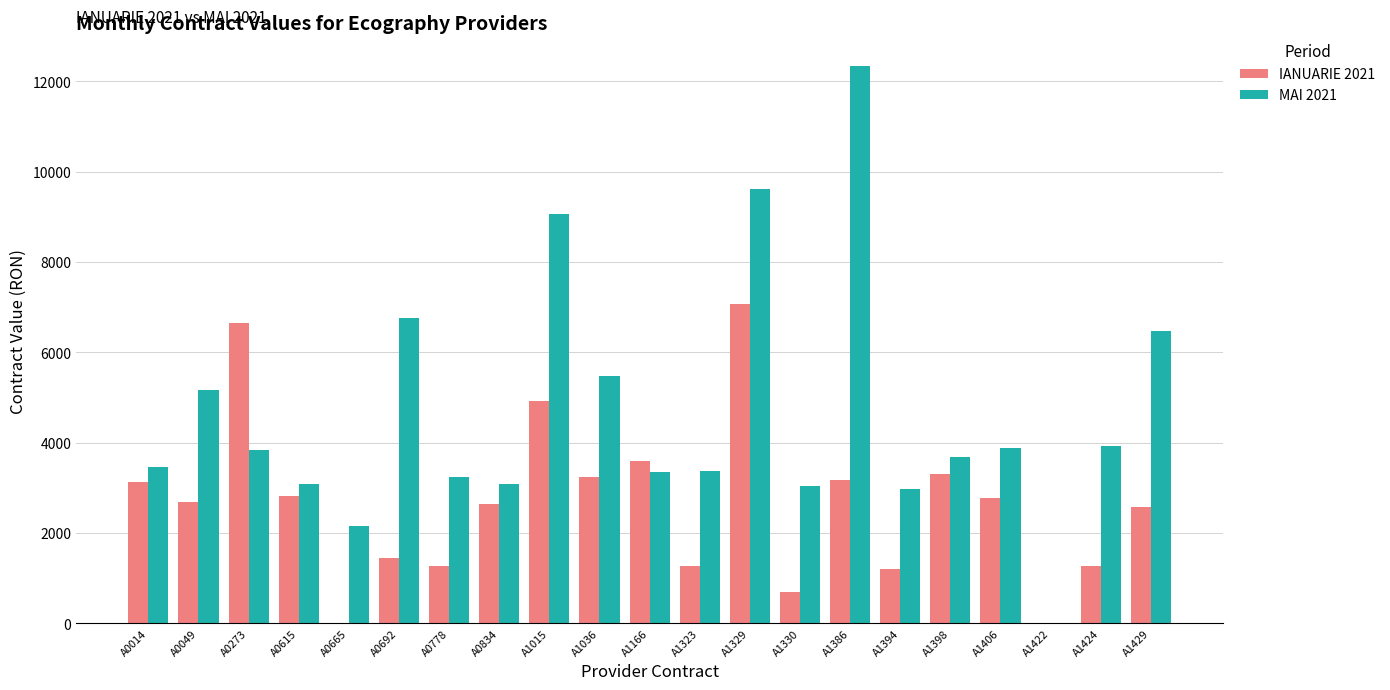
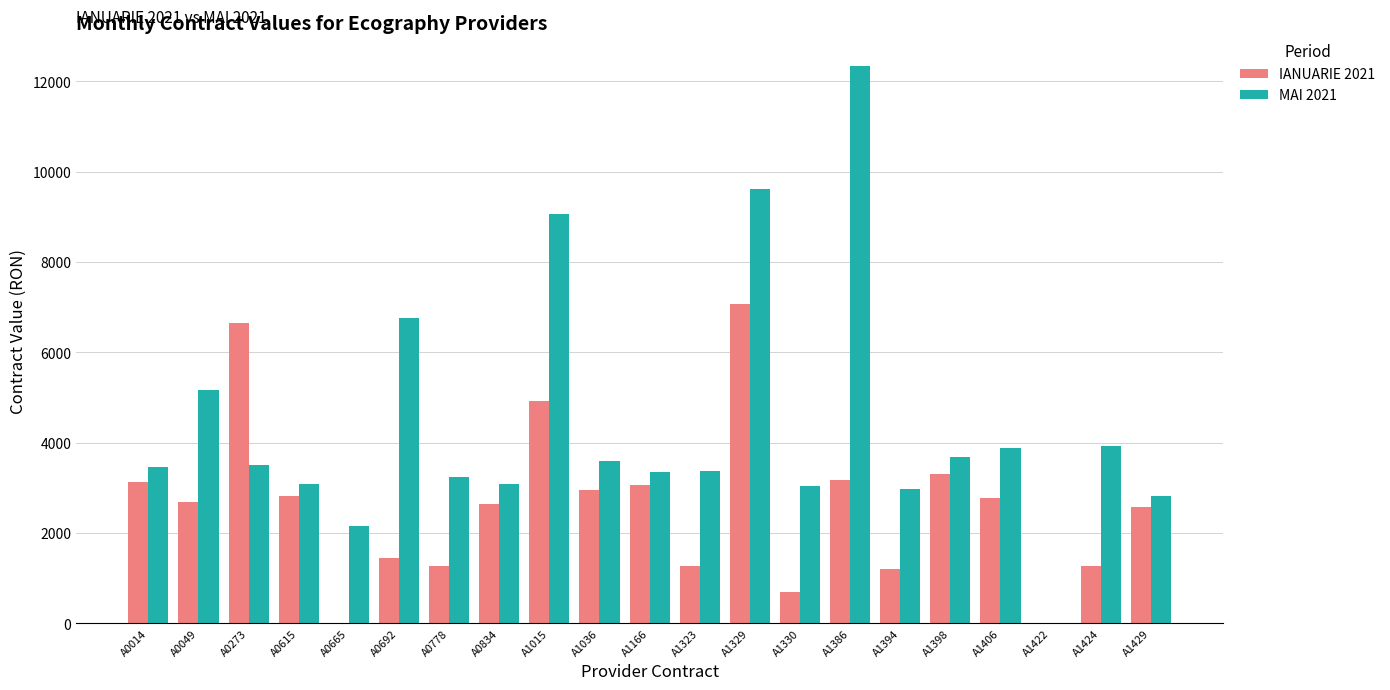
MAI 2021, A0273: 3800 -> 3500
IANUARIE 2021, A1036: 3200 -> 3000
MAI 2021, A1036: 5500 -> 3600
IANUARIE 2021, A1166: 3600 -> 3100
MAI 2021, A1429: 6500 -> 2800
